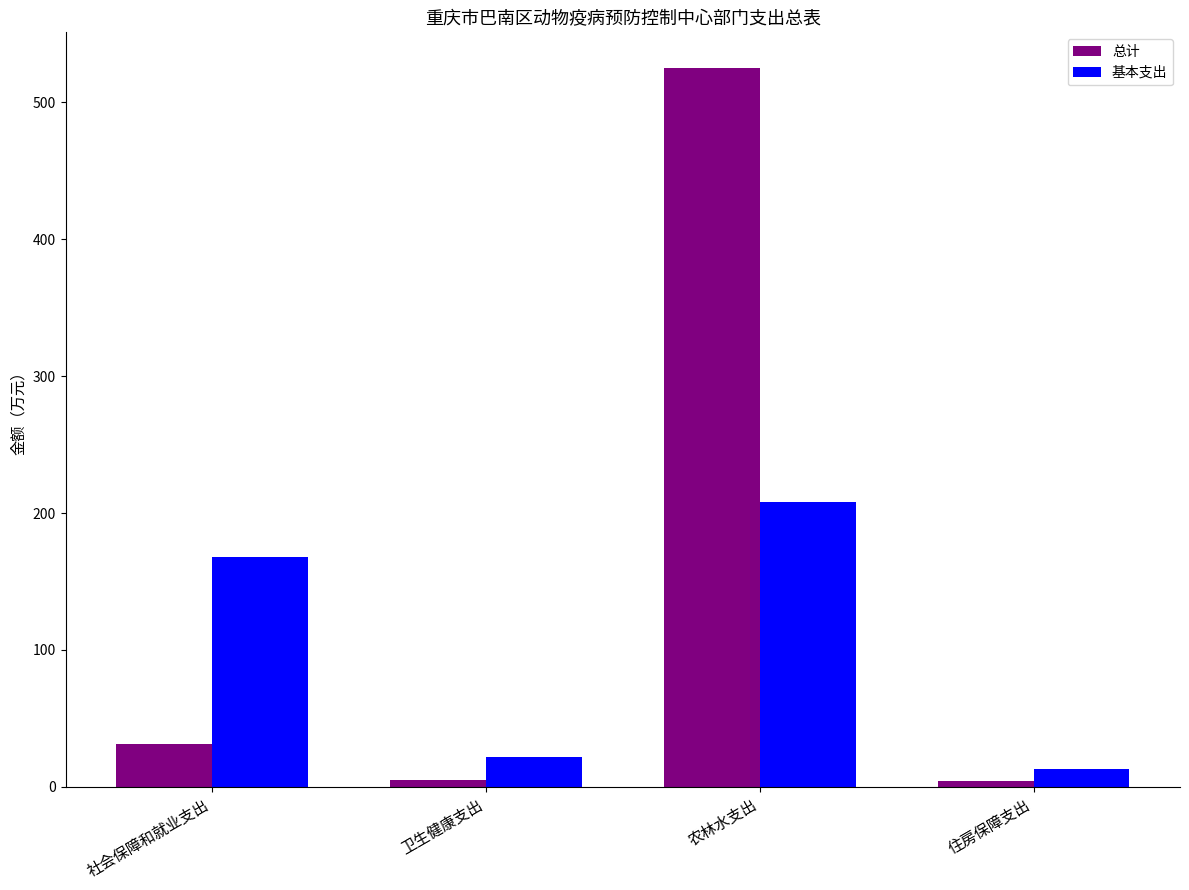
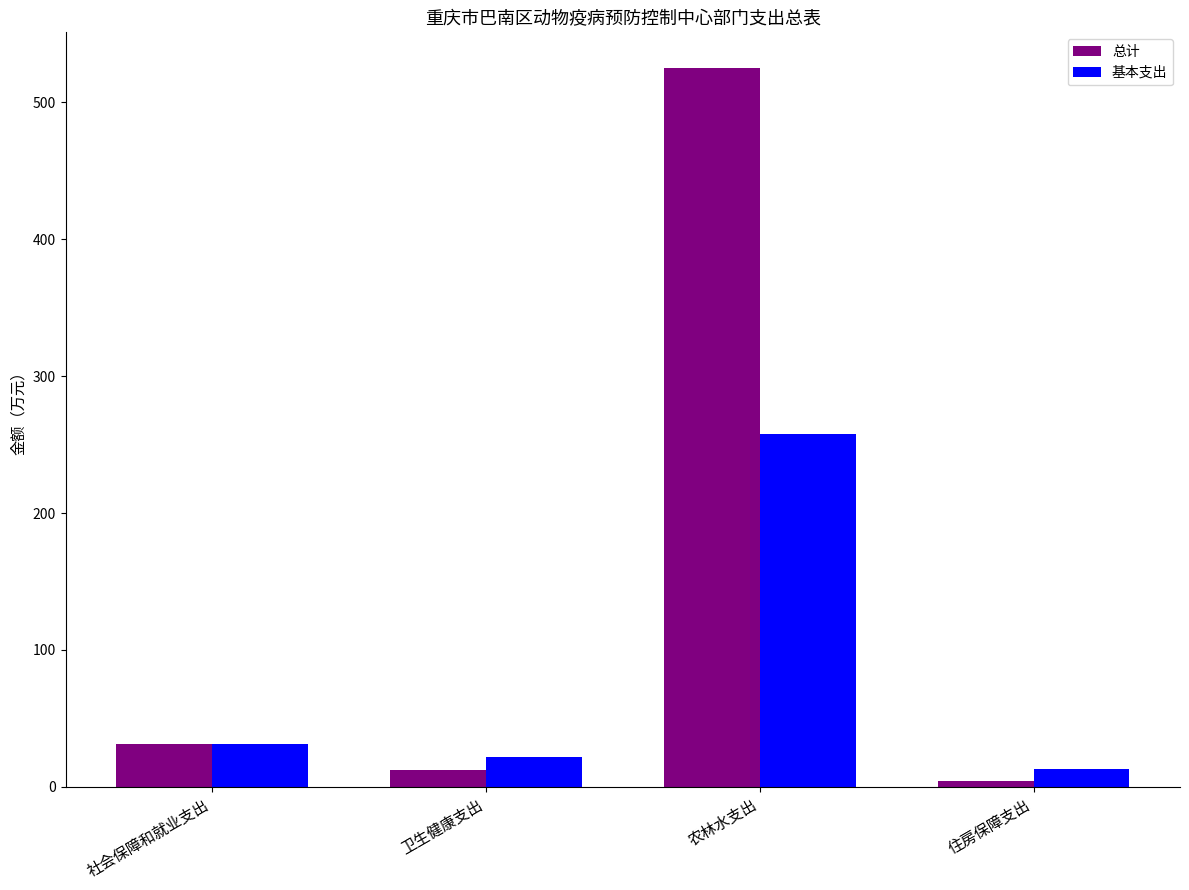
基本支出, 社会保障和就业支出: 168 -> 32
总计, 卫生健康支出: 5 -> 12
基本支出, 农林水支出: 208 -> 258
